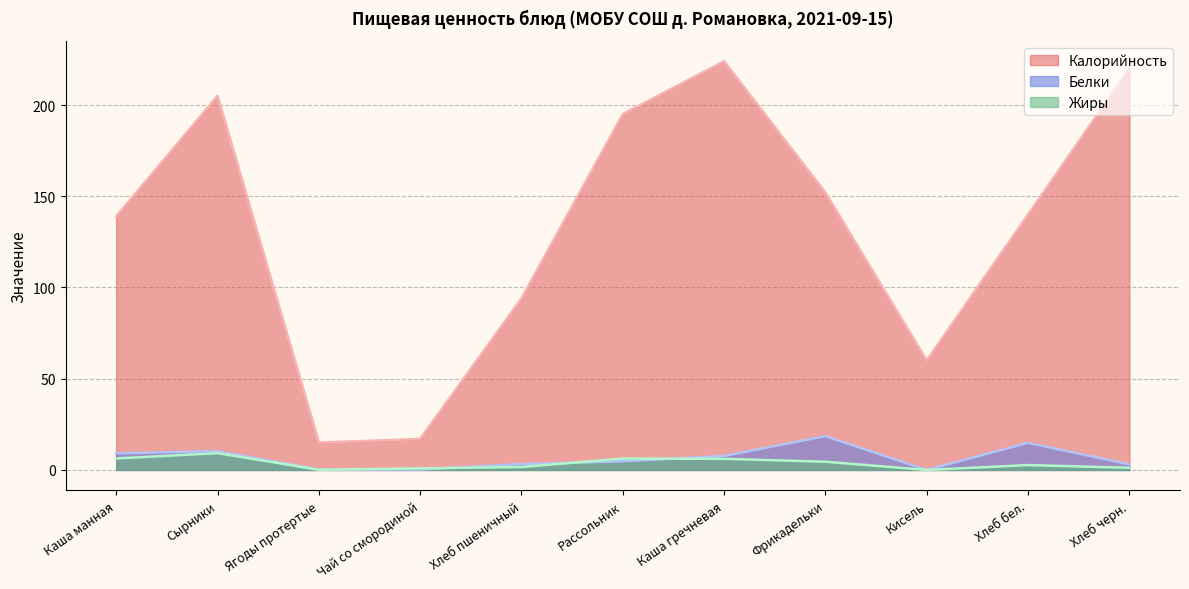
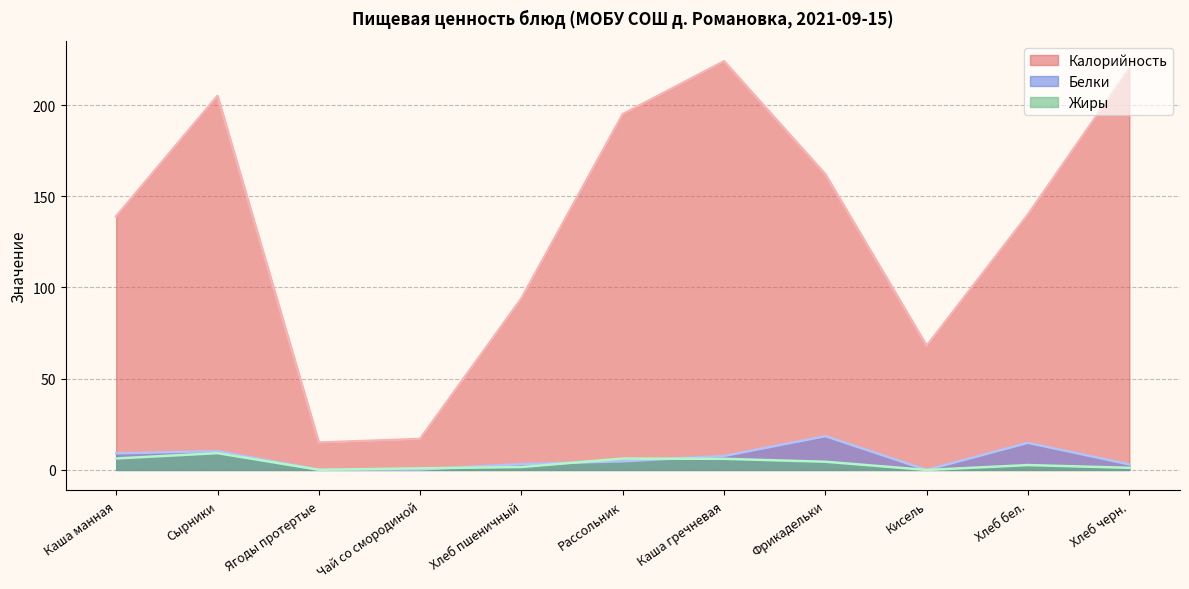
Калорийность, Фрикадельки: 152 -> 162
Калорийность, Кисель: 60 -> 68
